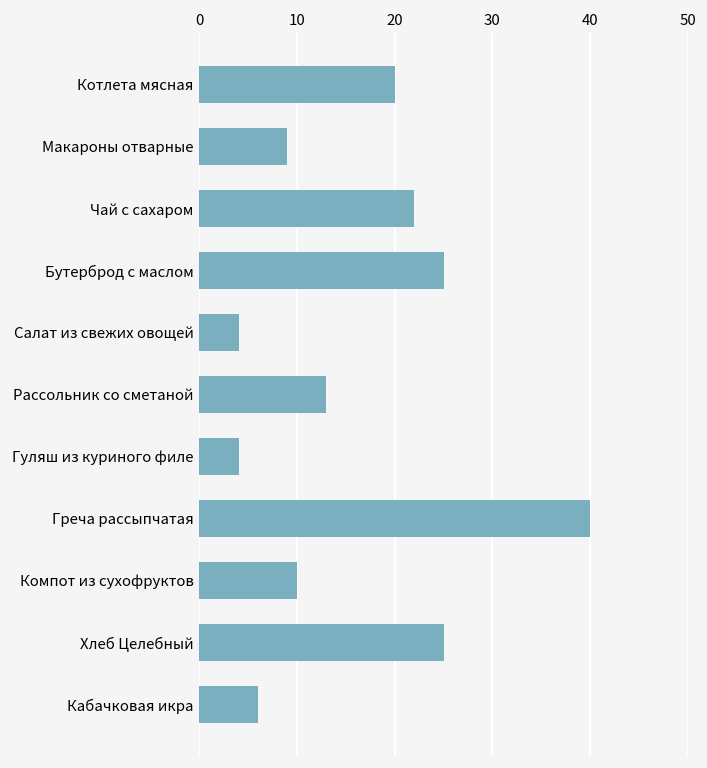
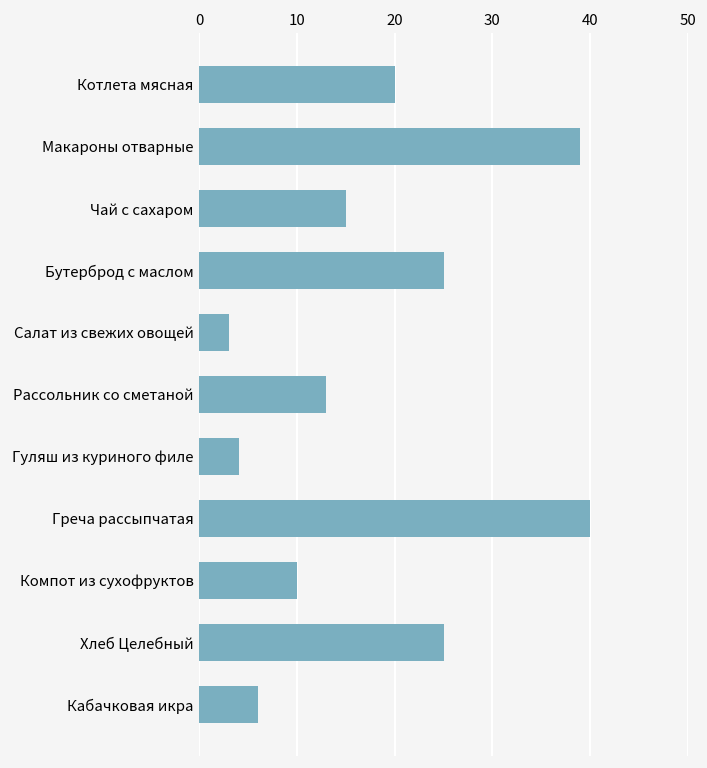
Макароны отварные: 9 -> 39
Чай с сахаром: 22 -> 15
Салат из свежих овощей: 4 -> 3
